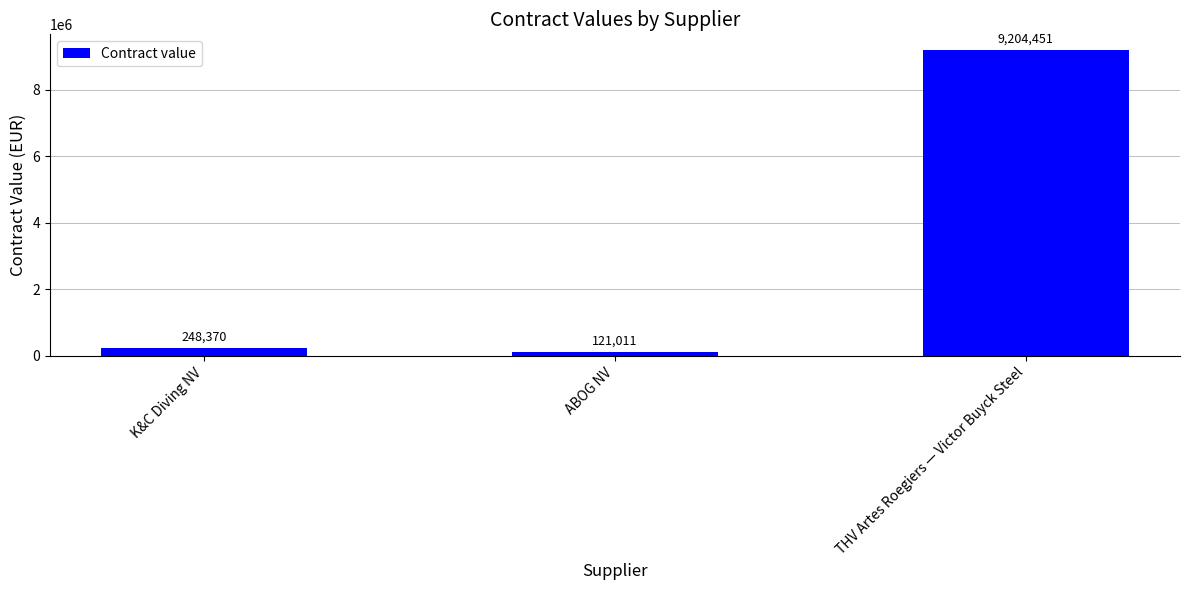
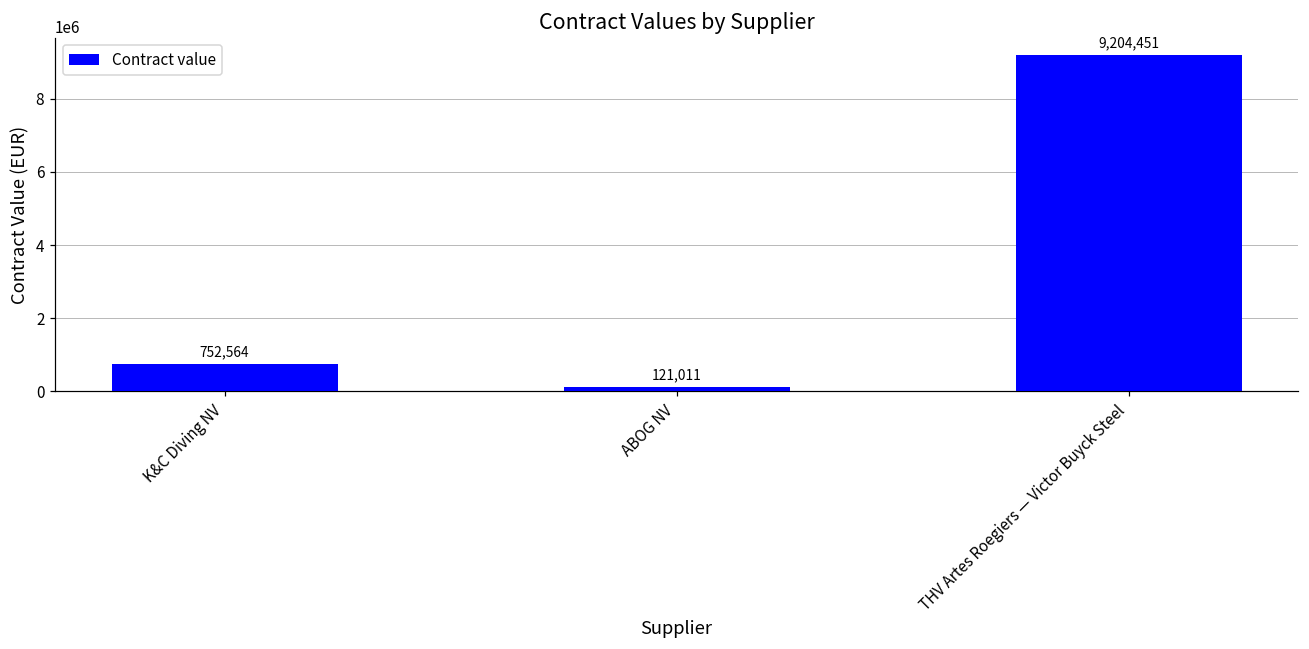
K&C Diving NV: 248,370 -> 752,564
